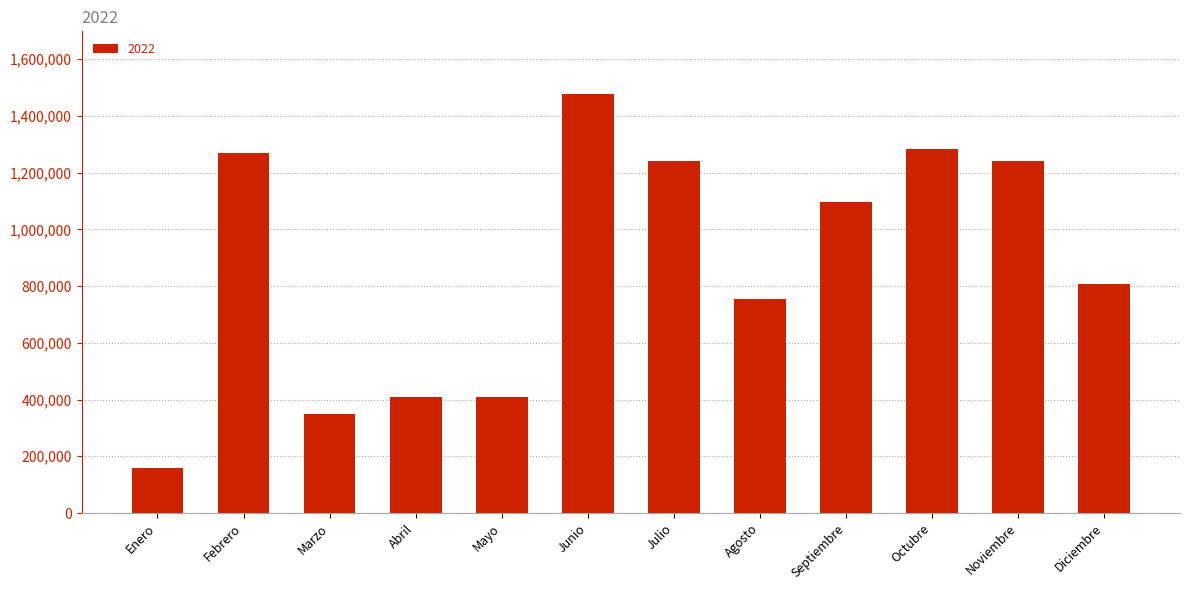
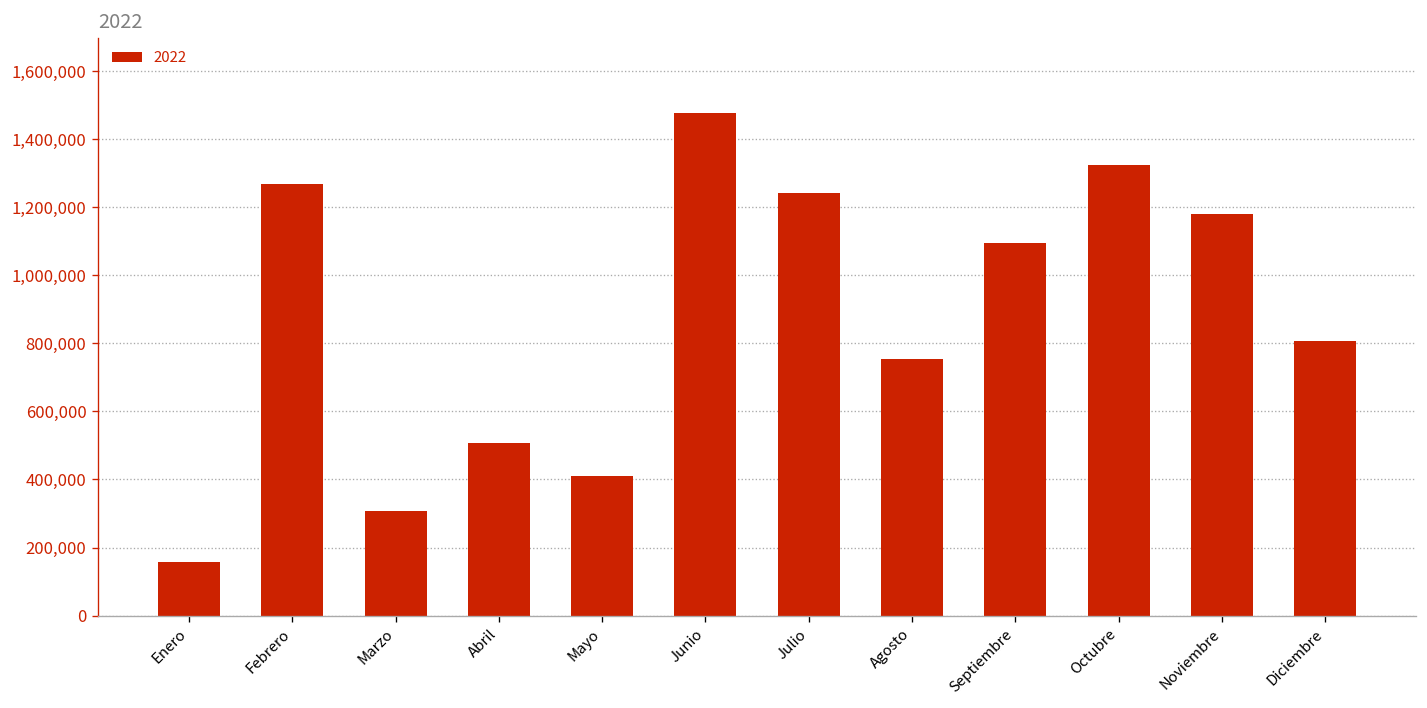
Marzo: 350,000 -> 310,000
Abril: 410,000 -> 510,000
Octubre: 1,280,000 -> 1,320,000
Noviembre: 1,240,000 -> 1,180,000
